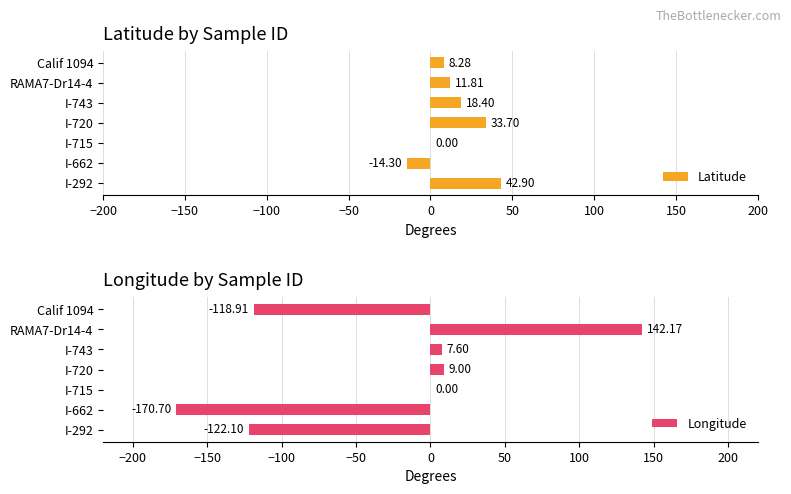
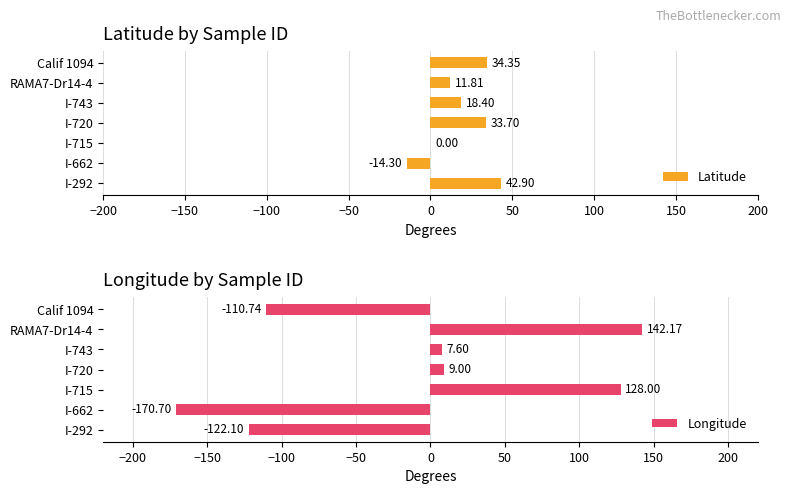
Latitude by Sample ID, Calif 1094: 8.28 -> 34.35
Longitude by Sample ID, Calif 1094: -118.91 -> -110.74
Longitude by Sample ID, I-715: 0.00 -> 128.00
